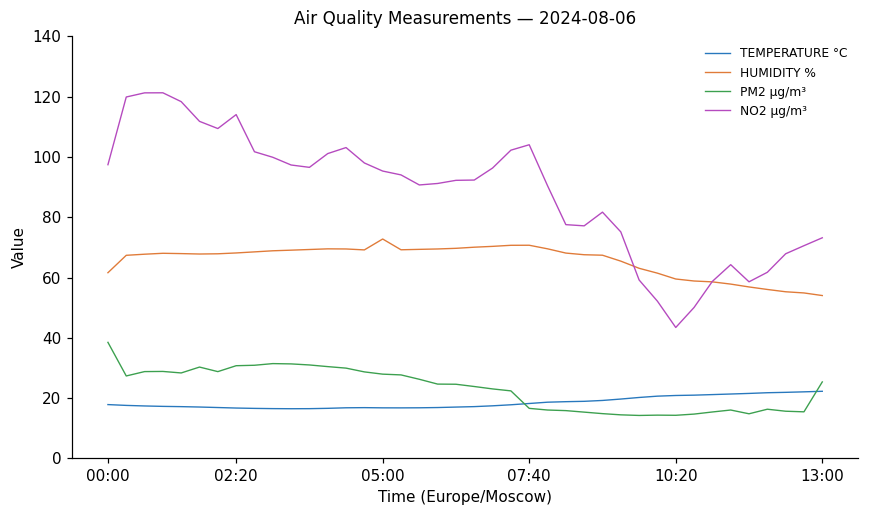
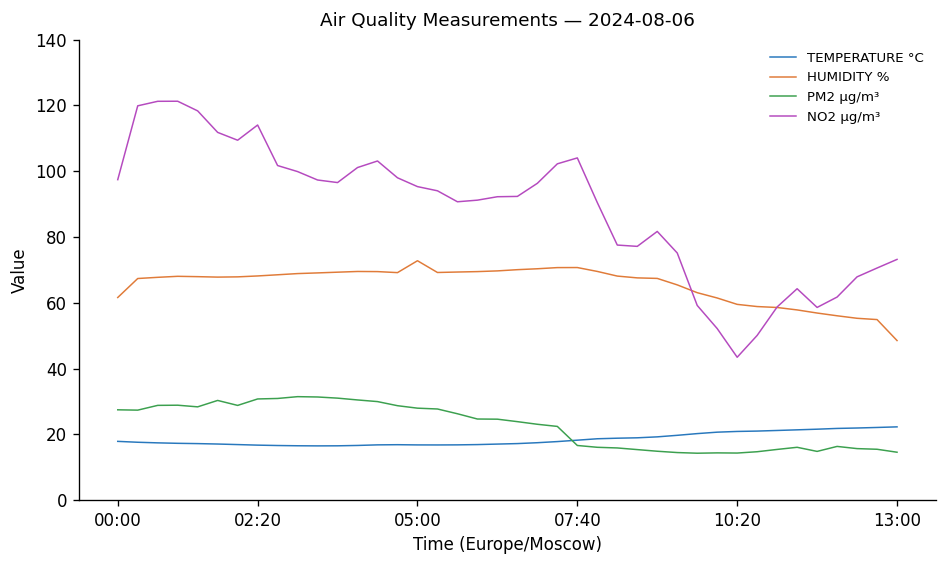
PM2 µg/m³, 00:00: 39 -> 27
HUMIDITY %, 13:00: 54 -> 49
PM2 µg/m³, 13:00: 25 -> 15
